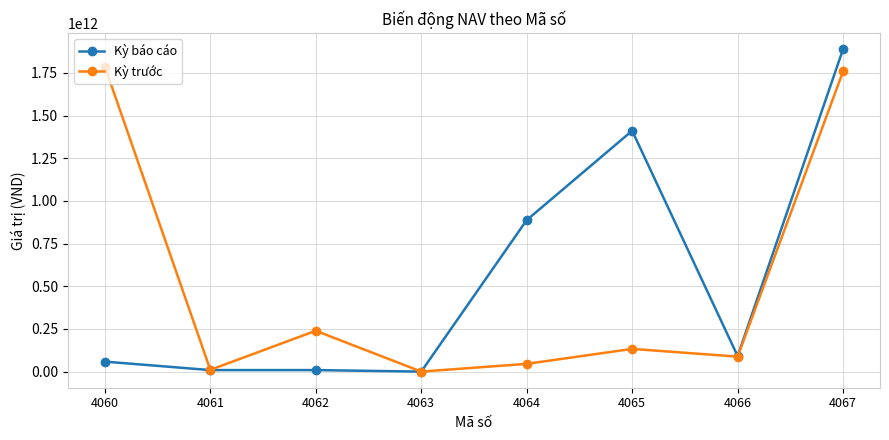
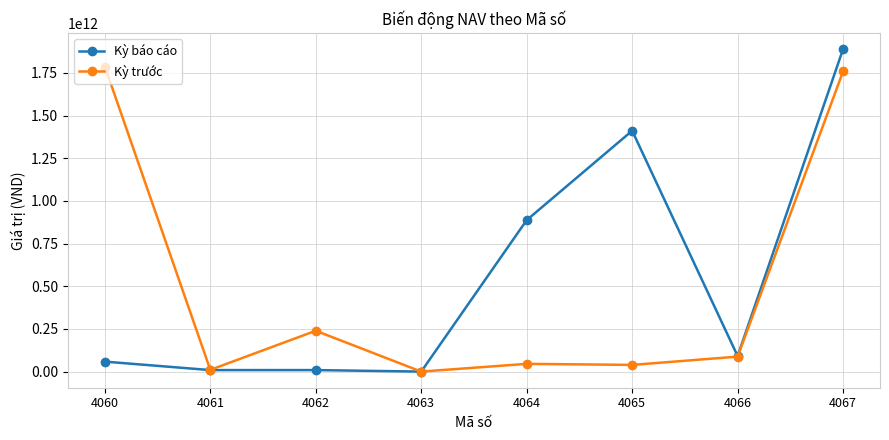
Kỳ trước, 4065: 130000000000 -> 40000000000
